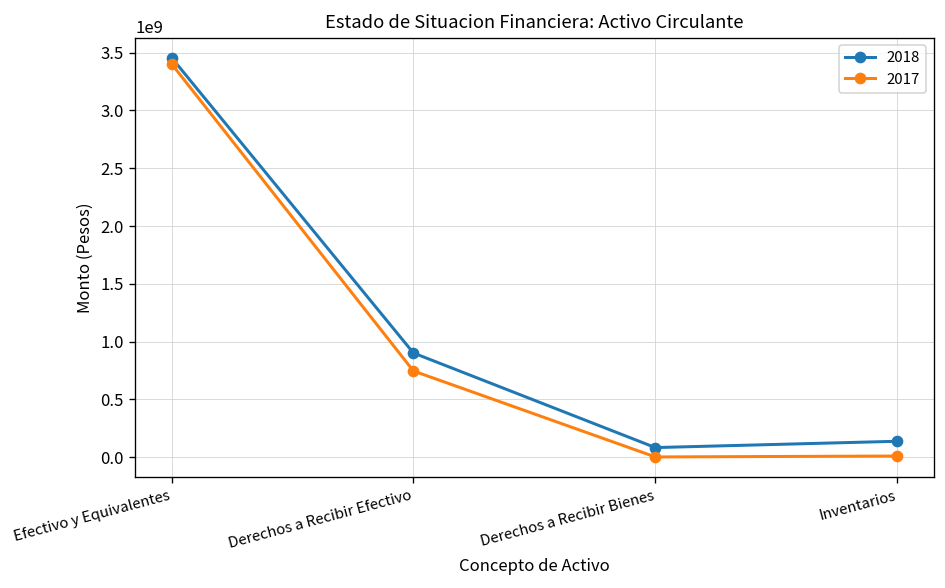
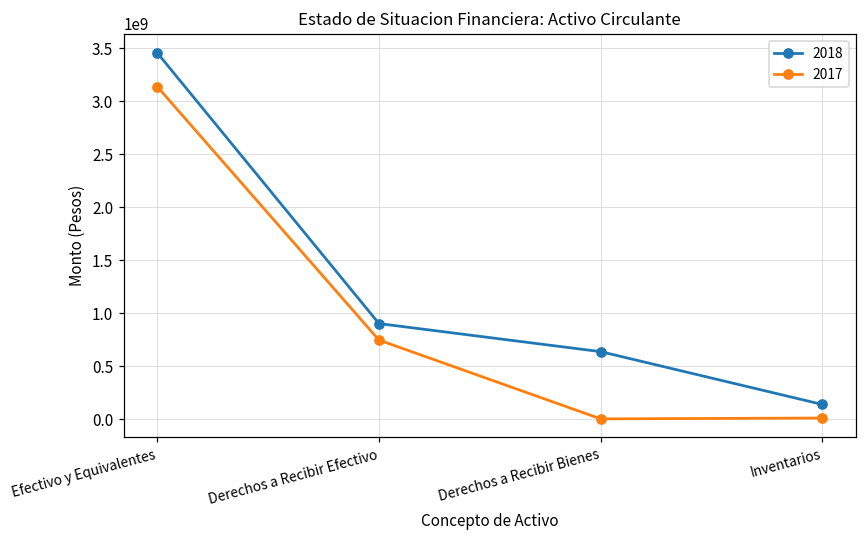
2017, Efectivo y Equivalentes: 3400000000 -> 3100000000
2018, Derechos a Recibir Bienes: 100000000 -> 600000000
